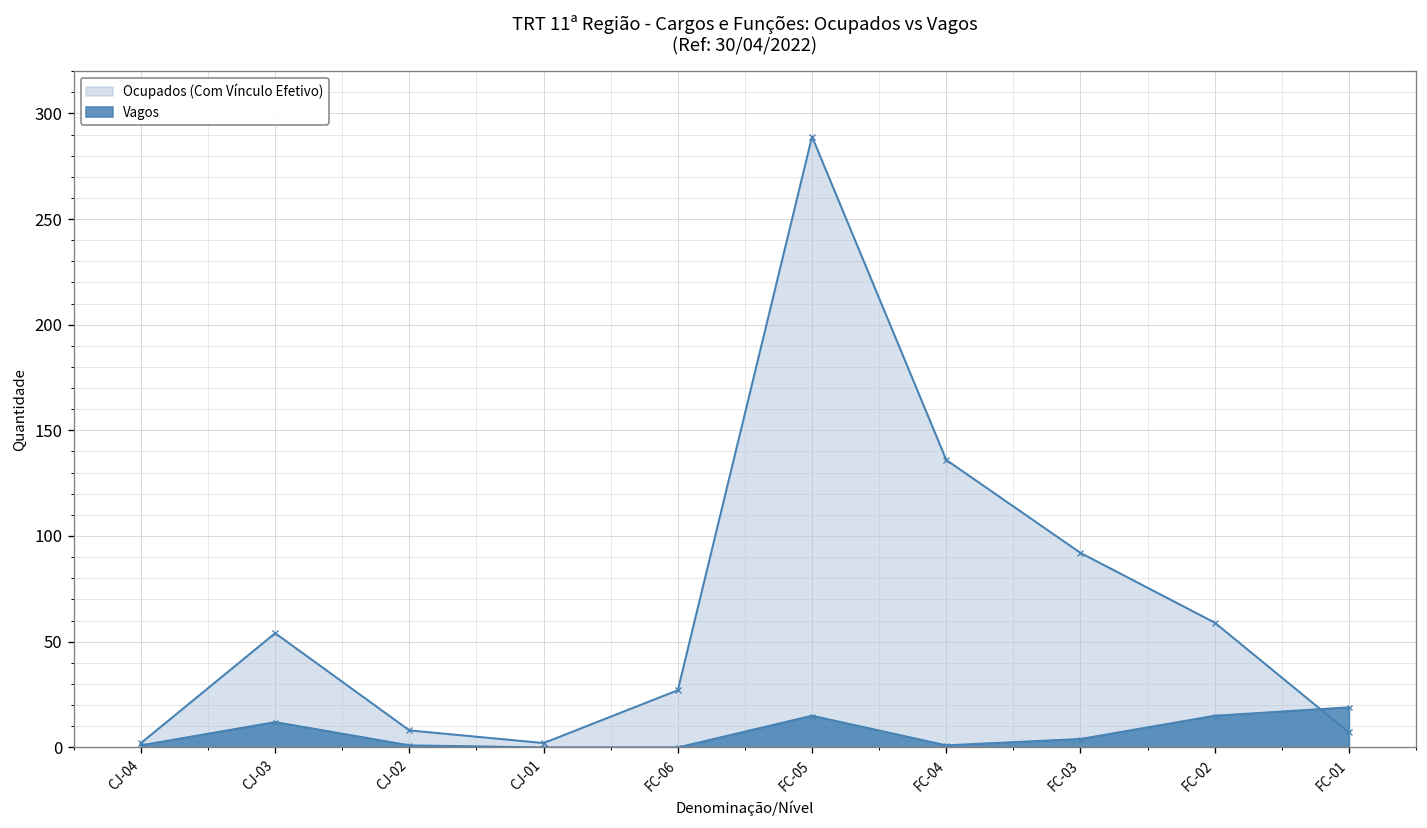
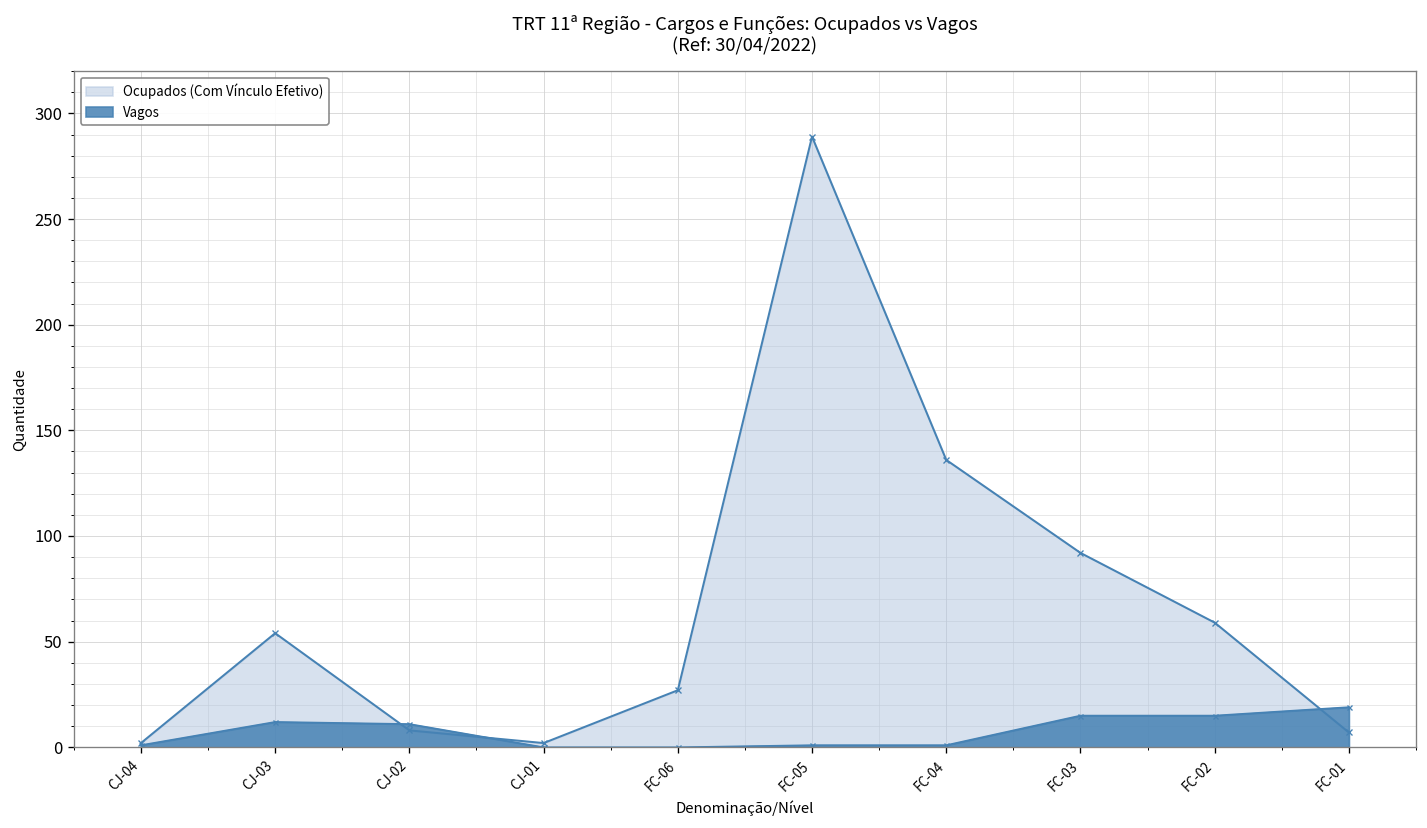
Vagos, CJ-02: 1 -> 11
Vagos, FC-05: 15 -> 1
Vagos, FC-03: 4 -> 15
